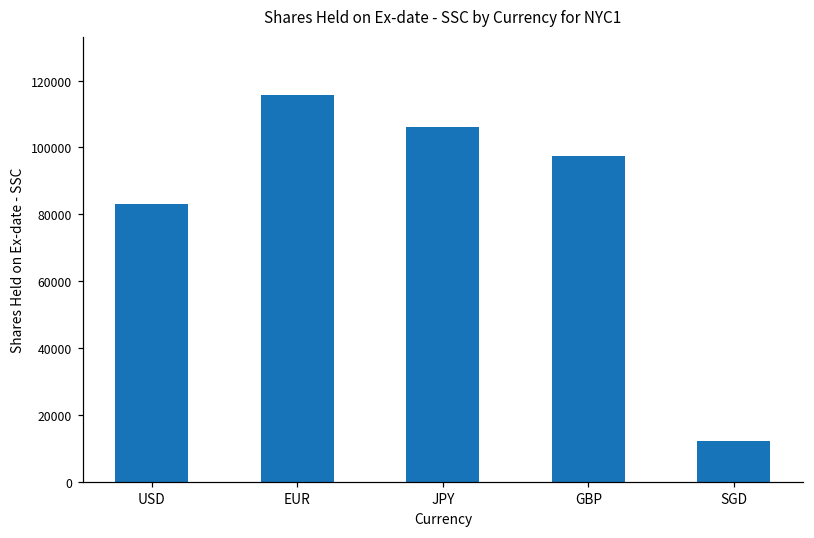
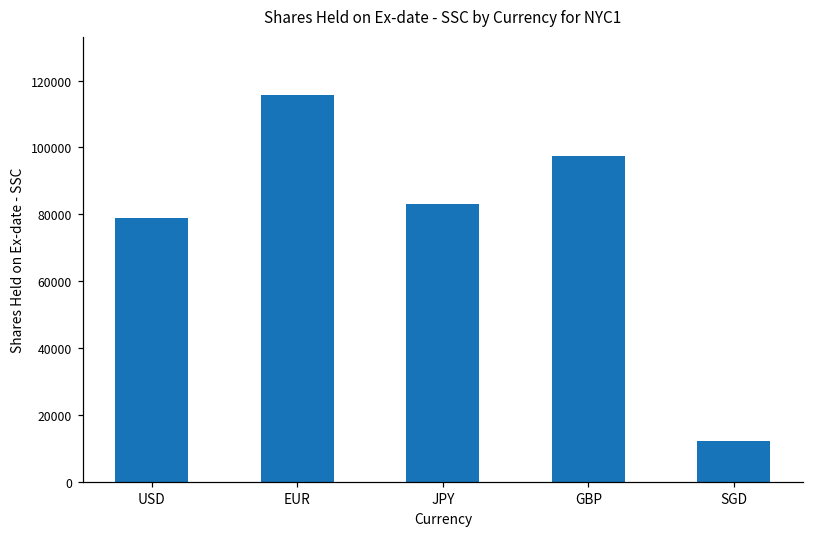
USD: 83000 -> 79000
JPY: 106000 -> 83000
